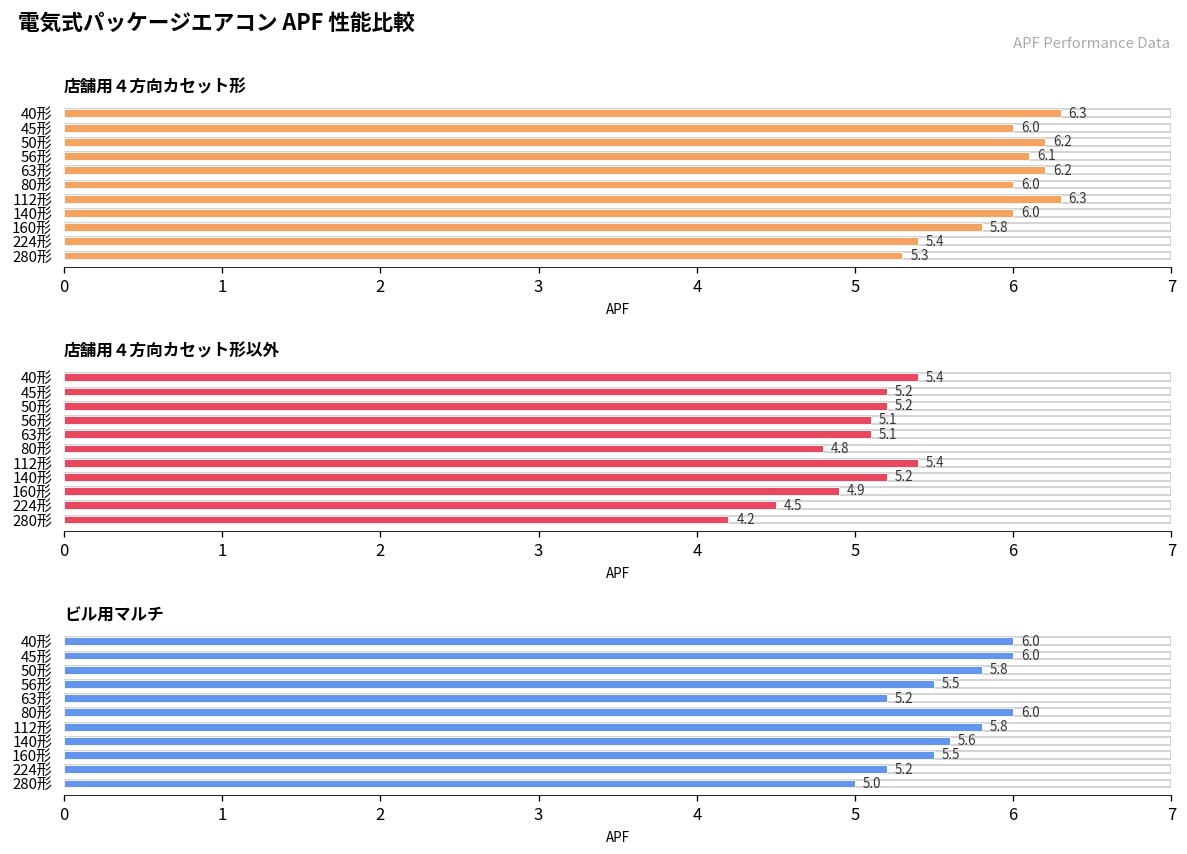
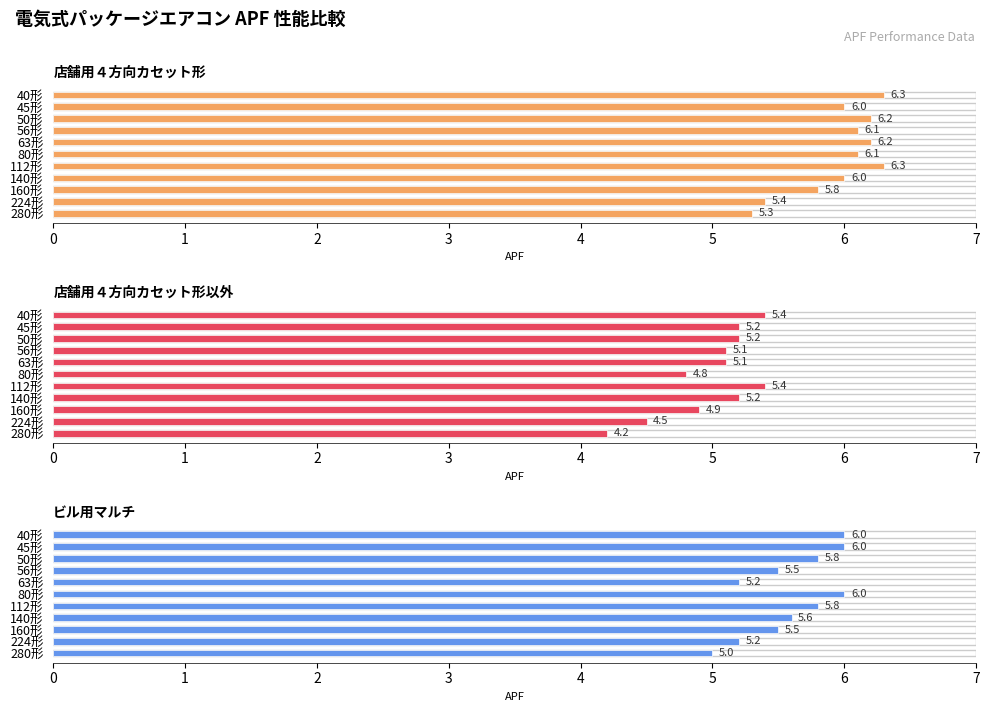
店舗用４方向カセット形, 80形: 6.0 -> 6.1
